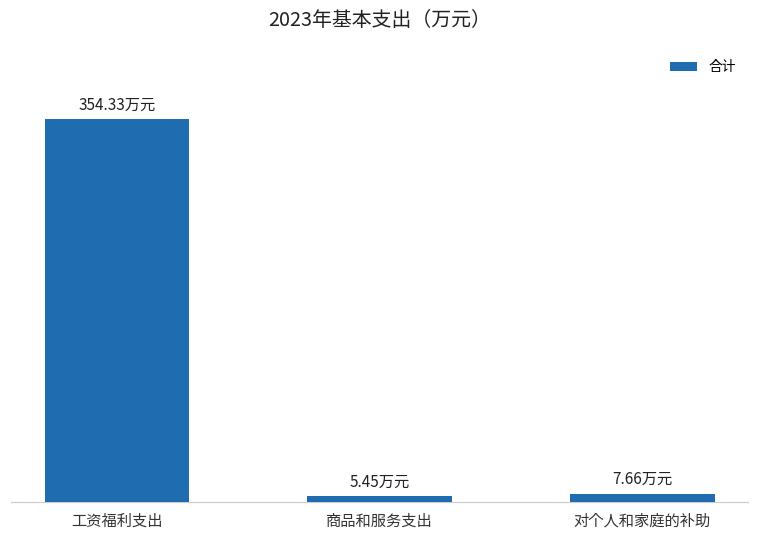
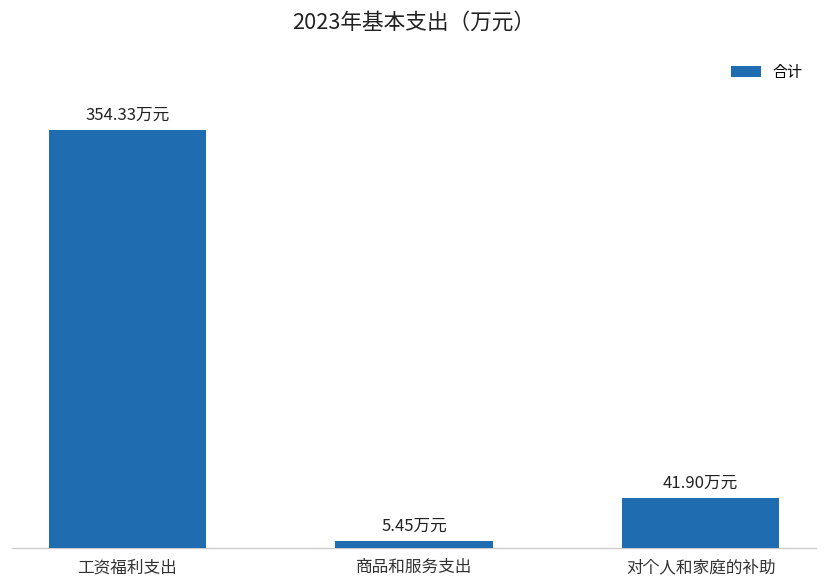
对个人和家庭的补助: 7.66 -> 41.90
